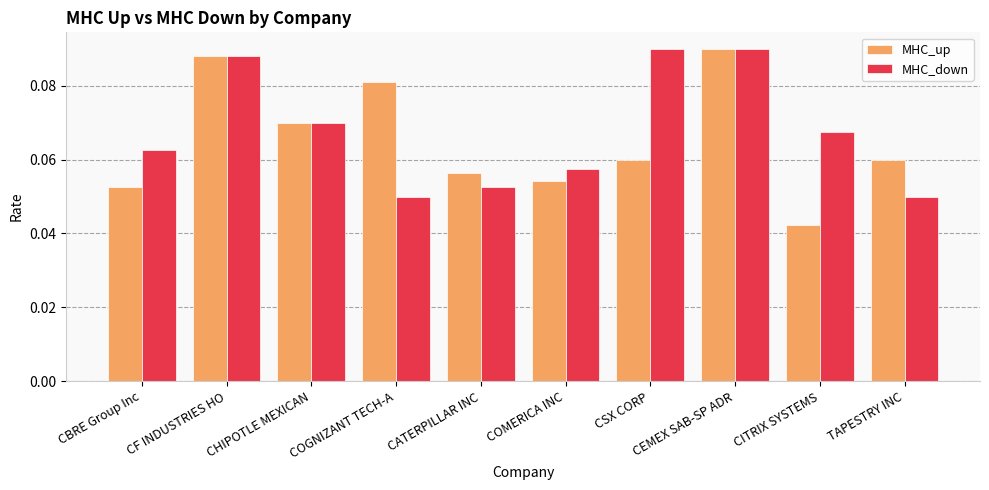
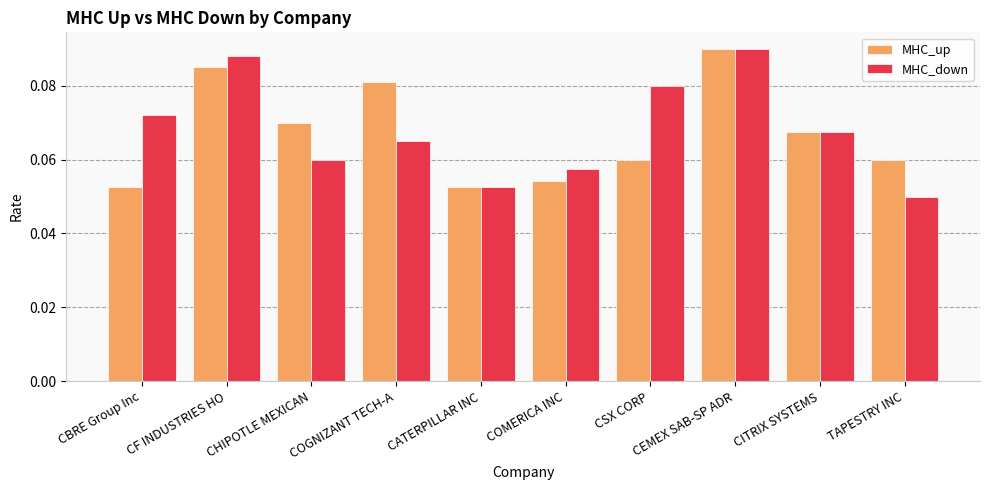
MHC_down, CBRE Group Inc: 0.063 -> 0.072
MHC_up, CF INDUSTRIES HO: 0.088 -> 0.085
MHC_down, CHIPOTLE MEXICAN: 0.07 -> 0.06
MHC_down, COGNIZANT TECH-A: 0.050 -> 0.065
MHC_up, CATERPILLAR INC: 0.056 -> 0.053
MHC_down, CSX CORP: 0.09 -> 0.08
MHC_up, CITRIX SYSTEMS: 0.042 -> 0.068
